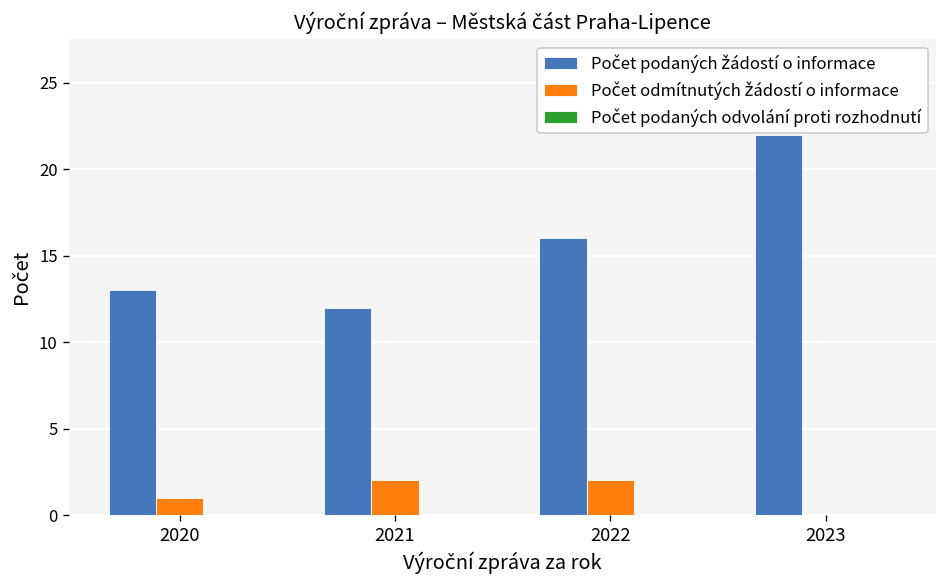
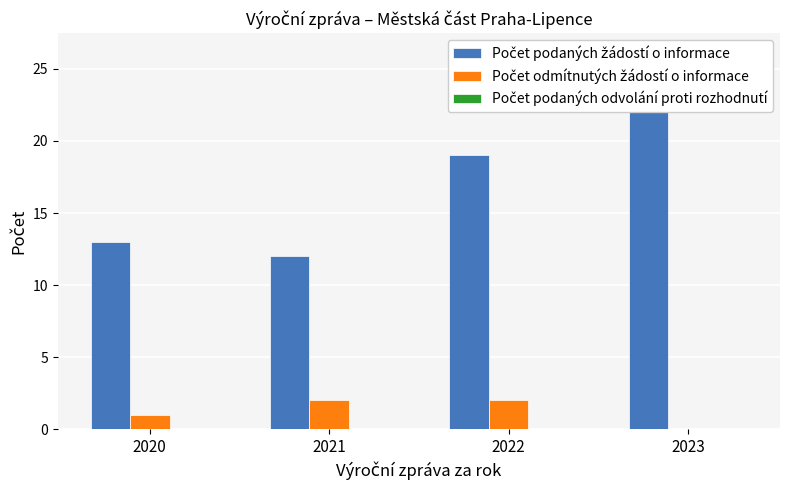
Počet podaných žádostí o informace, 2022: 16 -> 19
